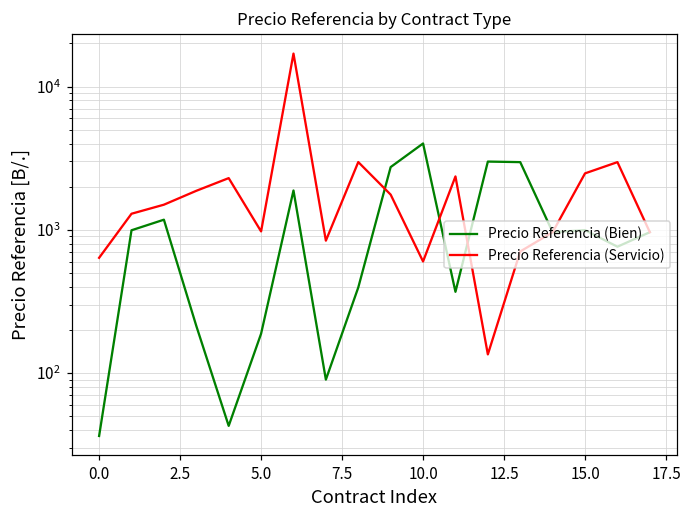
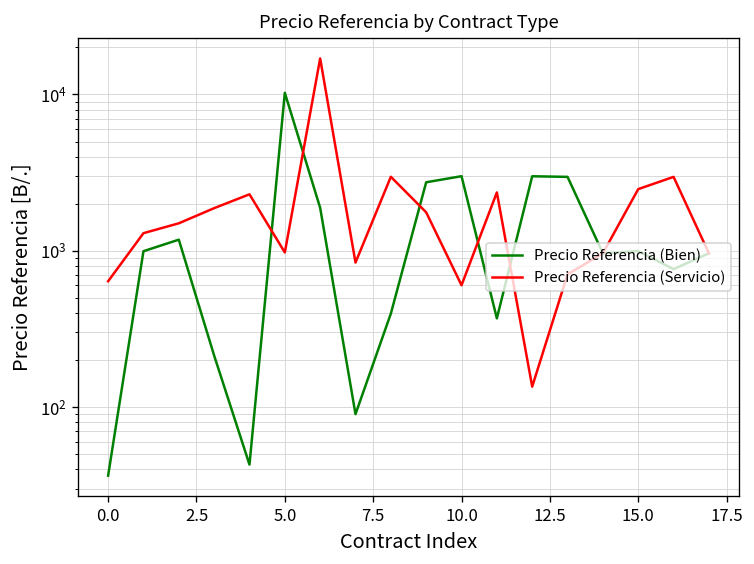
Precio Referencia (Bien), 5.0: 190 -> 10000
Precio Referencia (Bien), 10.0: 4000 -> 3000
